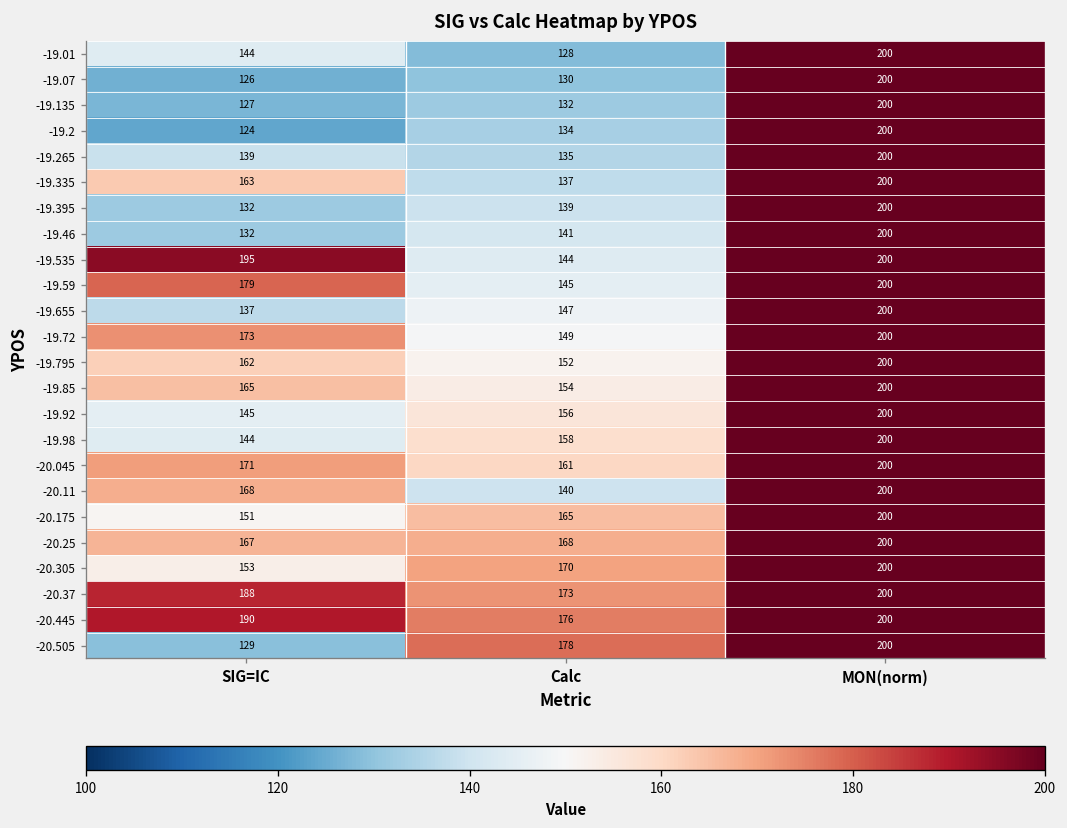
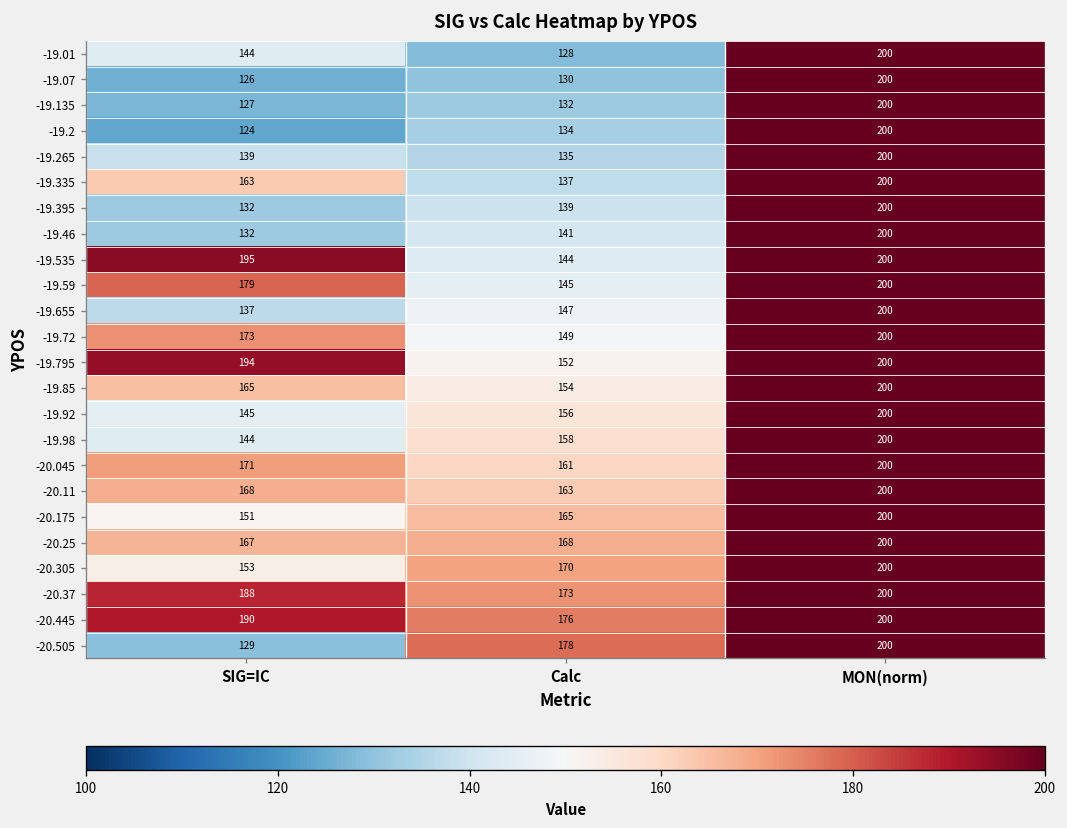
-19.795, SIG=IC: 162 -> 194
-20.11, Calc: 140 -> 163
